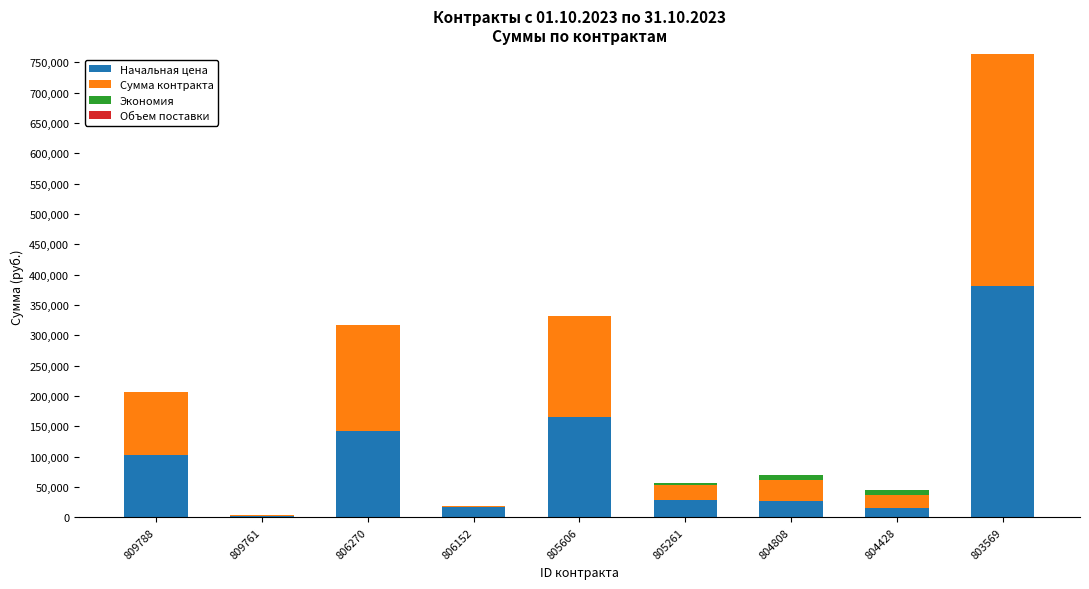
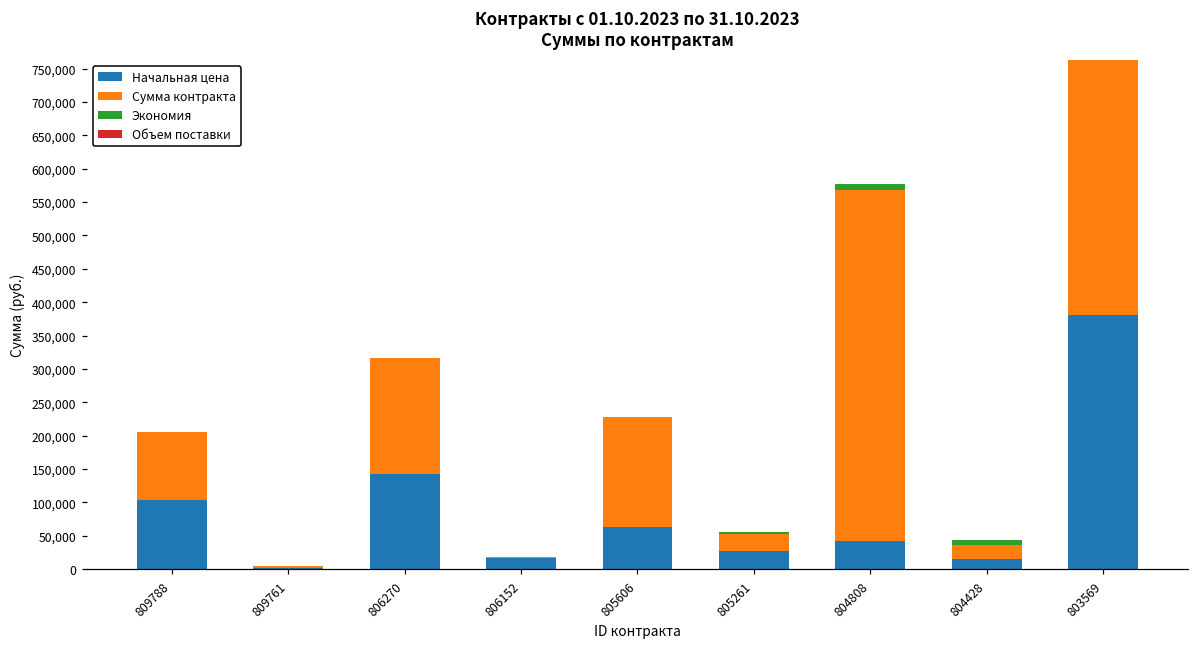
Начальная цена, 805606: 170,000 -> 60,000
Начальная цена, 804808: 30,000 -> 40,000
Сумма контракта, 804808: 30,000 -> 530,000
